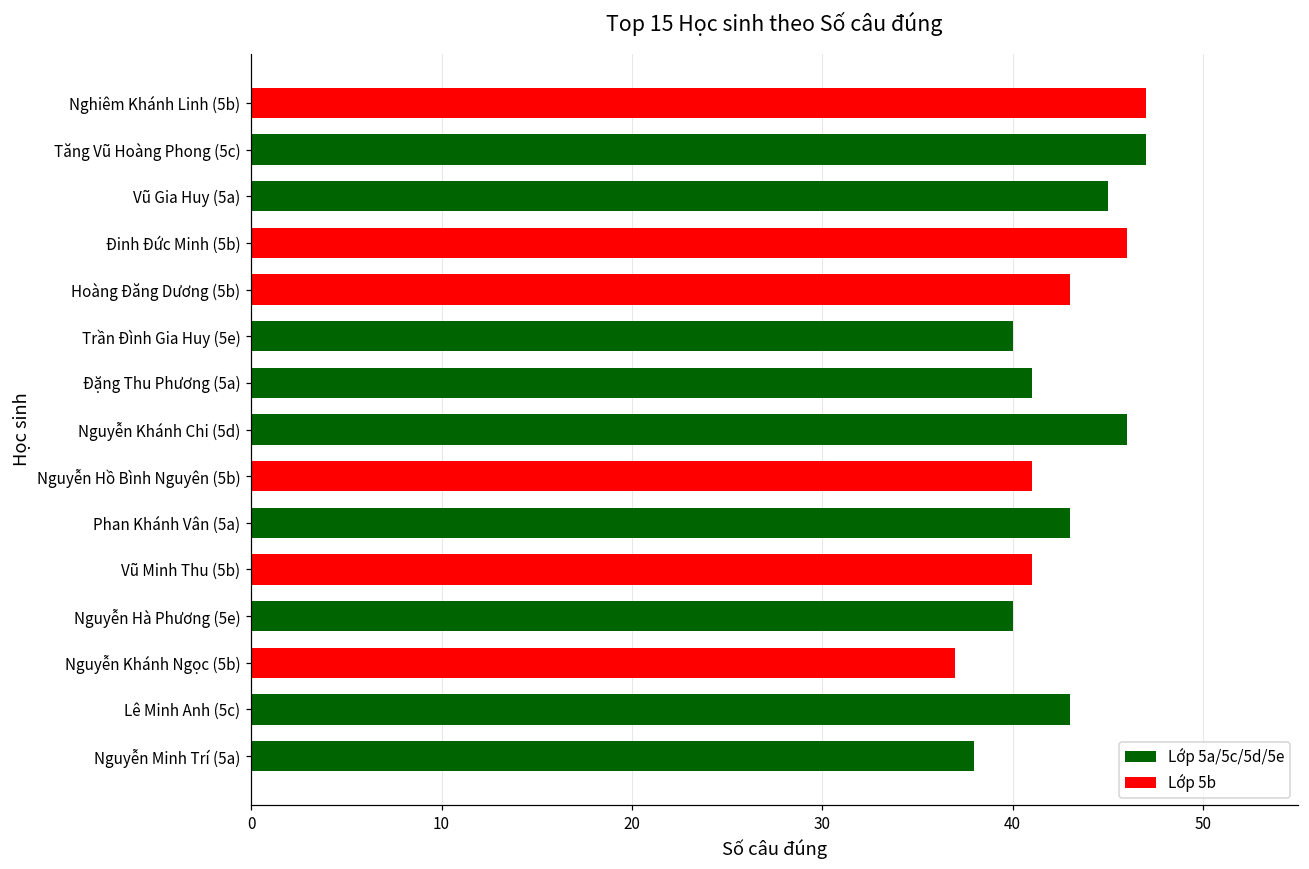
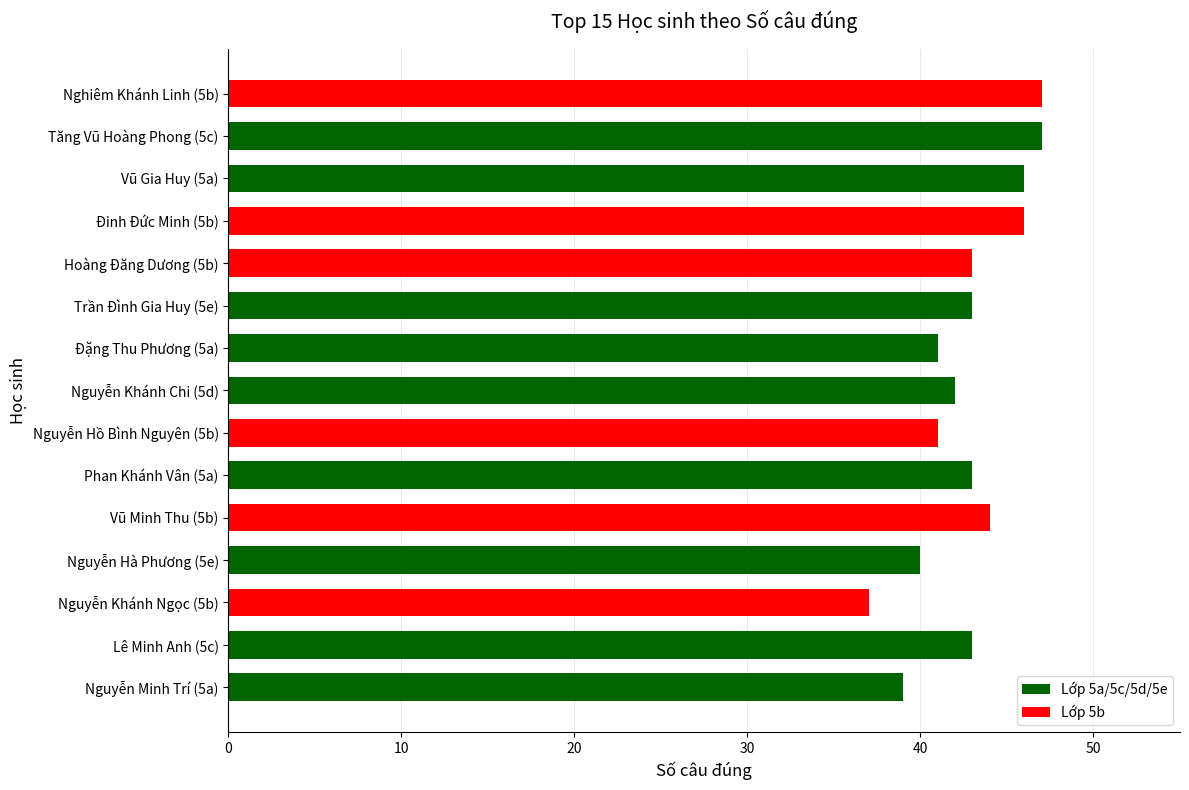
Vũ Gia Huy (5a): 45 -> 46
Trần Đình Gia Huy (5e): 40 -> 43
Nguyễn Khánh Chi (5d): 46 -> 42
Vũ Minh Thu (5b): 41 -> 44
Nguyễn Minh Trí (5a): 38 -> 39
